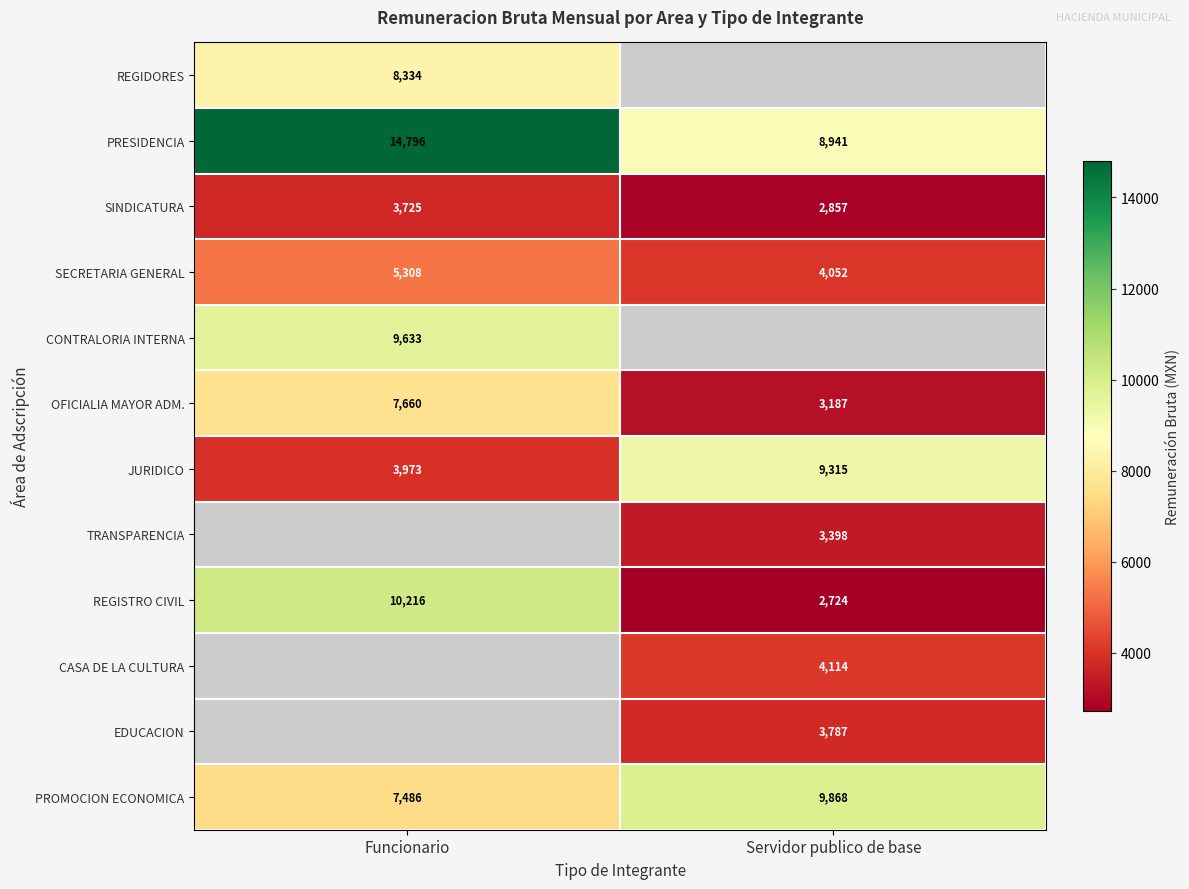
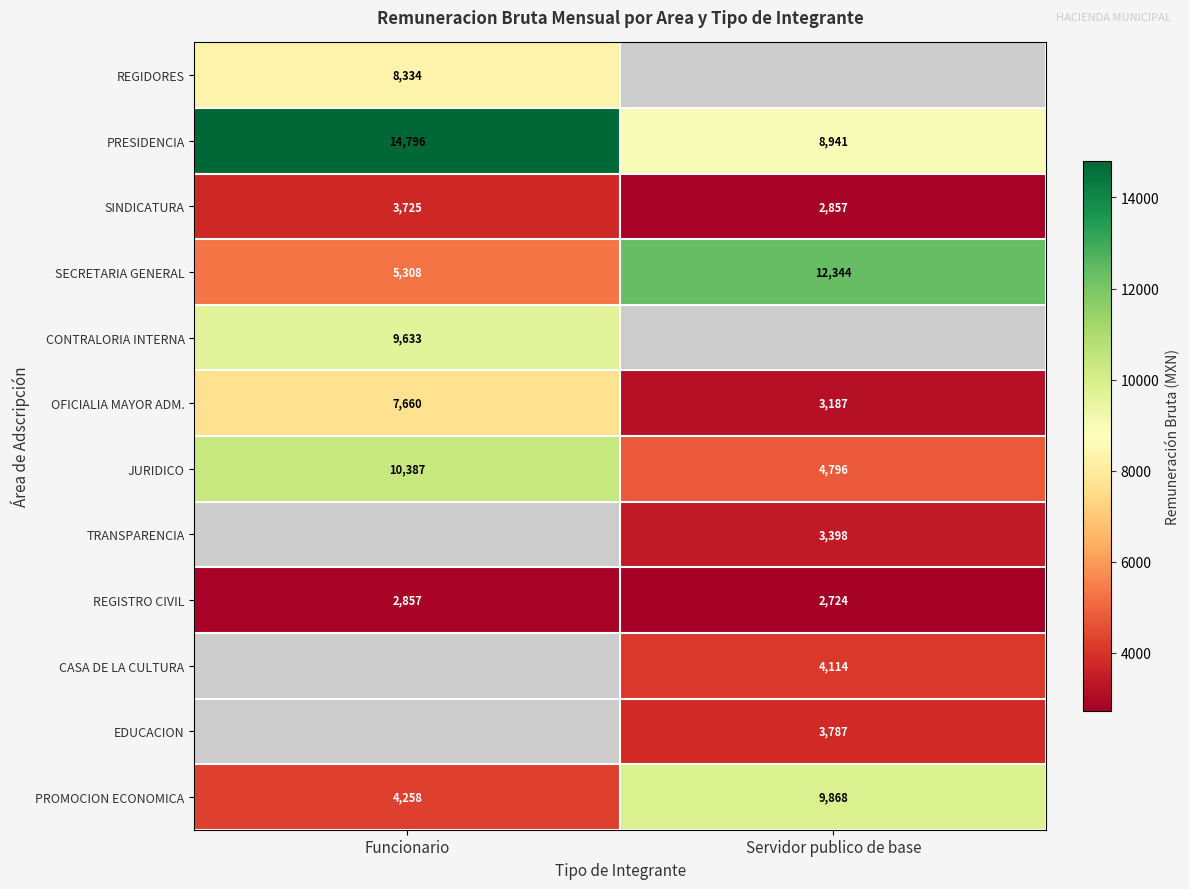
SECRETARIA GENERAL, Servidor publico de base: 4,052 -> 12,344
JURIDICO, Funcionario: 3,973 -> 10,387
JURIDICO, Servidor publico de base: 9,315 -> 4,796
REGISTRO CIVIL, Funcionario: 10,216 -> 2,857
PROMOCION ECONOMICA, Funcionario: 7,486 -> 4,258
